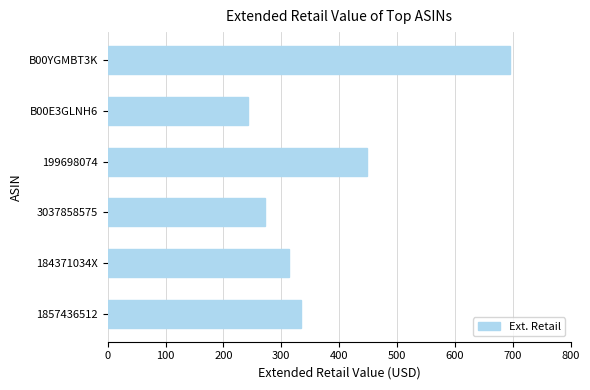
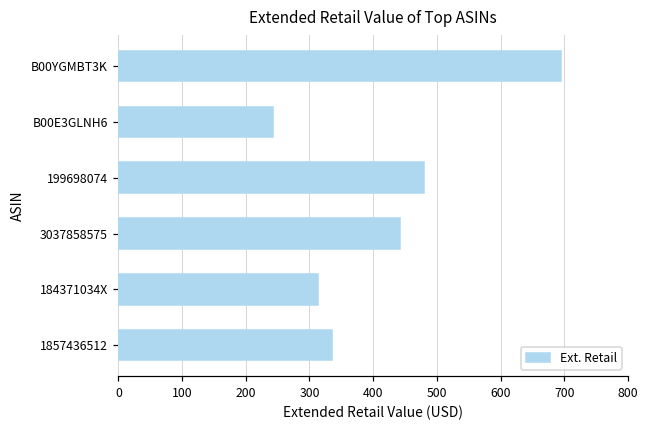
199698074: 450 -> 480
3037858575: 270 -> 440
